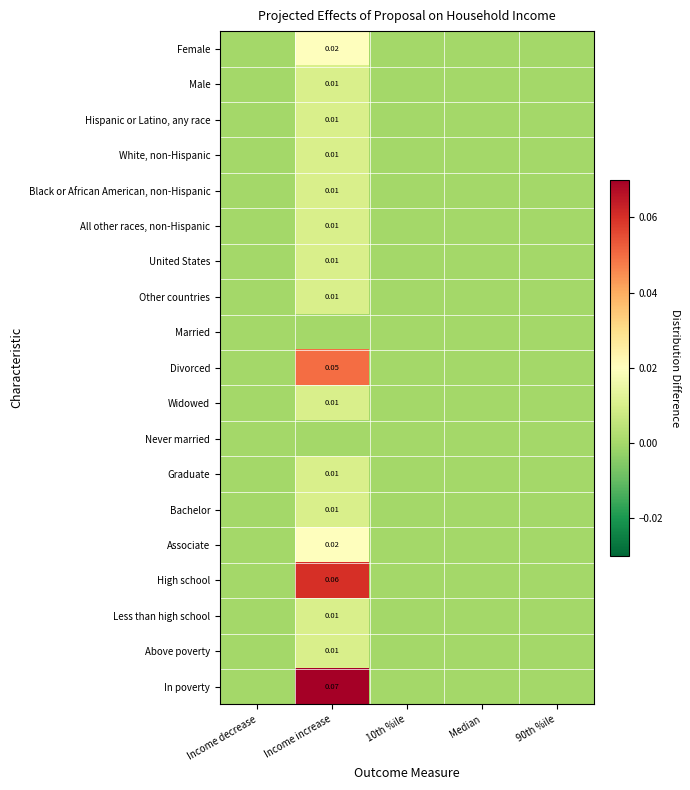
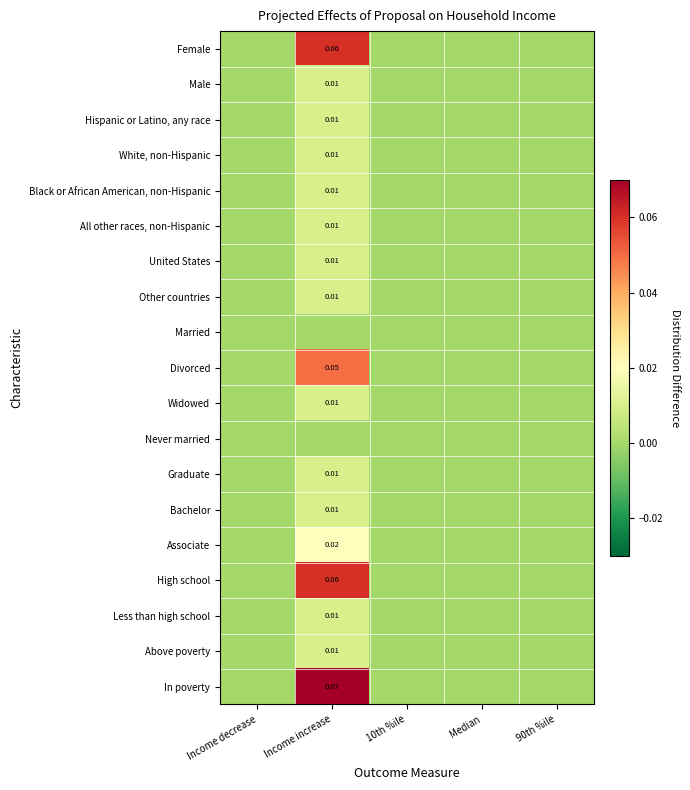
Female, Income increase: 0.02 -> 0.06
